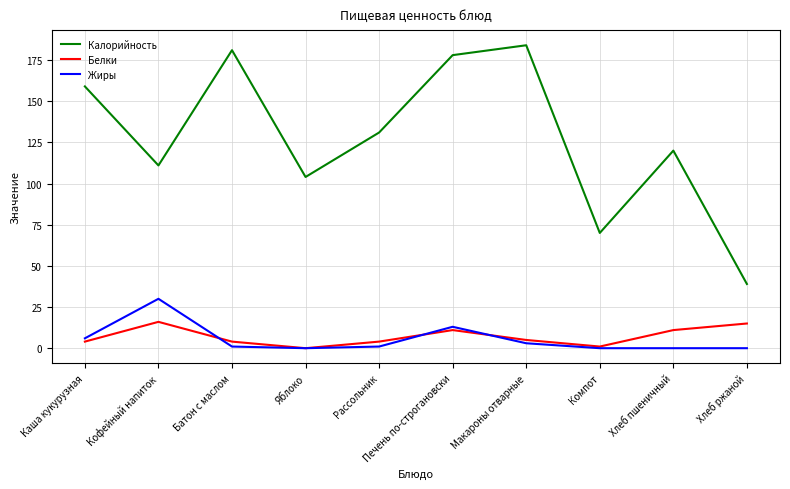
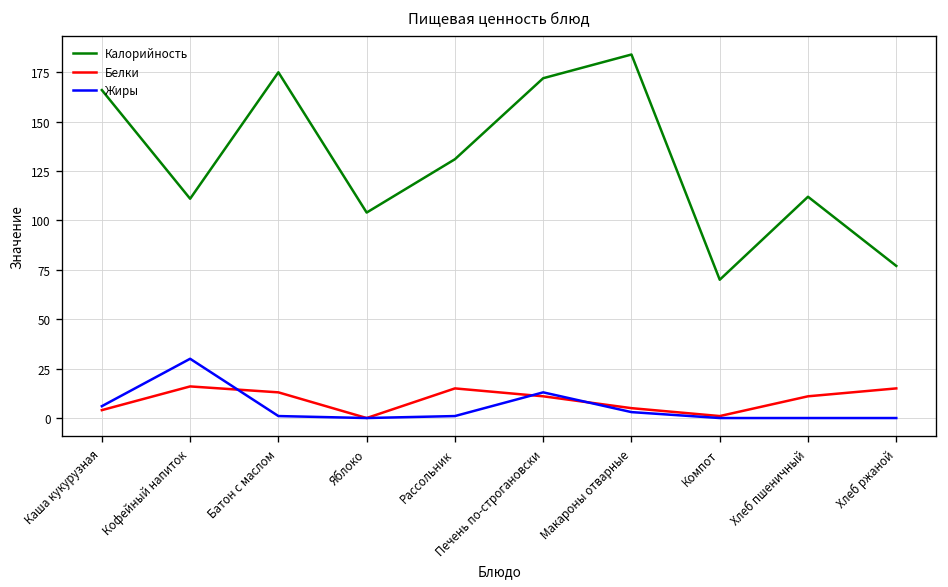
Калорийность, Каша кукурузная: 159 -> 166
Калорийность, Батон с маслом: 181 -> 175
Белки, Батон с маслом: 4 -> 13
Белки, Рассольник: 4 -> 15
Калорийность, Печень по-строгановски: 178 -> 172
Калорийность, Хлеб пшеничный: 120 -> 112
Калорийность, Хлеб ржаной: 39 -> 77
